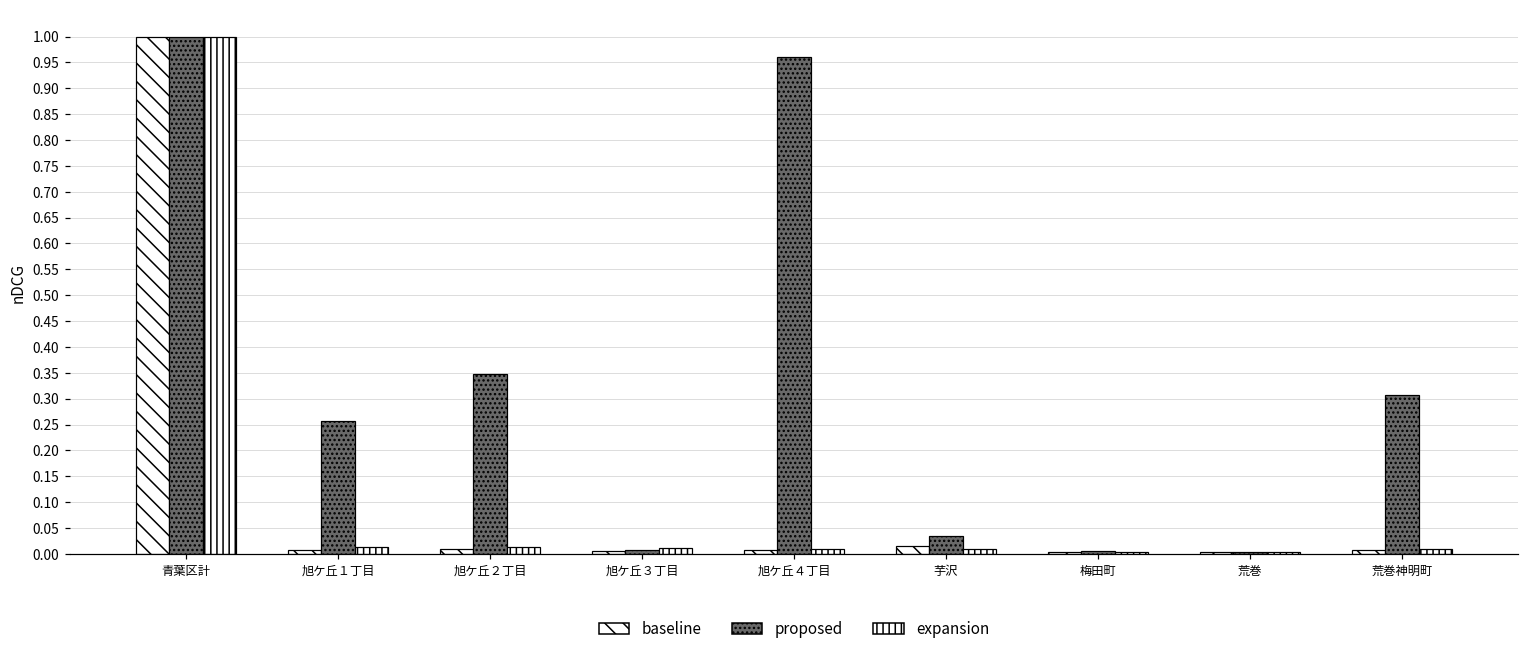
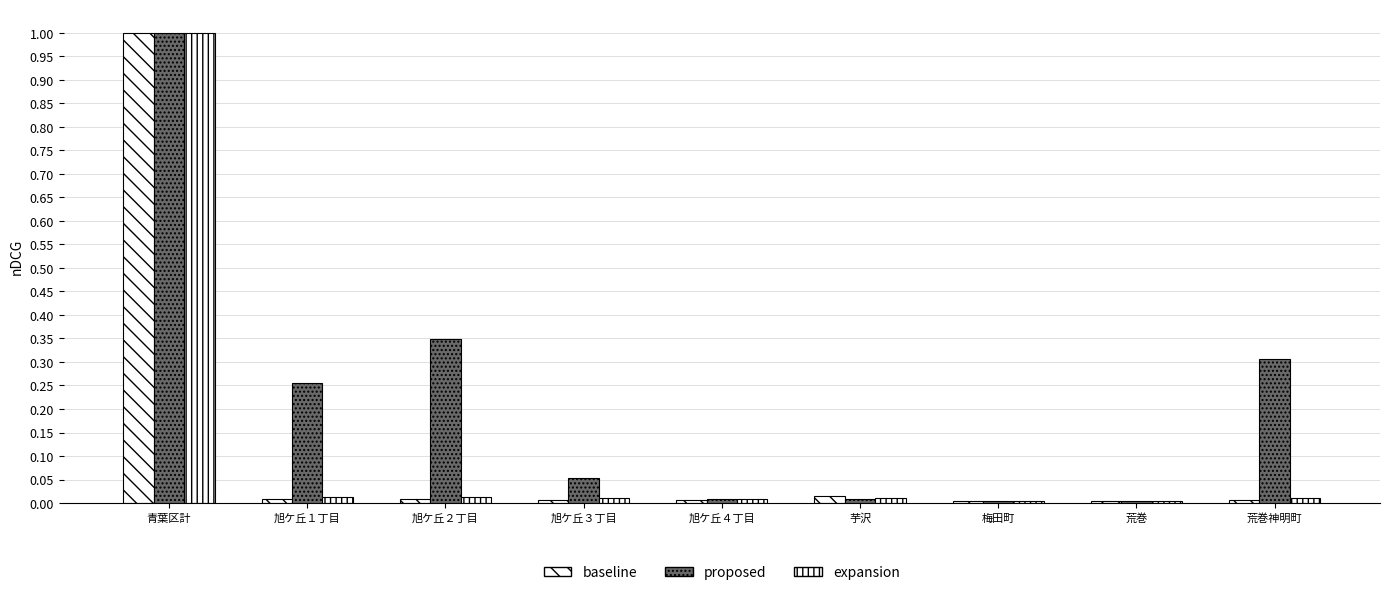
proposed, 旭ケ丘３丁目: 0.01 -> 0.05
proposed, 旭ケ丘４丁目: 0.96 -> 0.01
proposed, 芋沢: 0.03 -> 0.01
